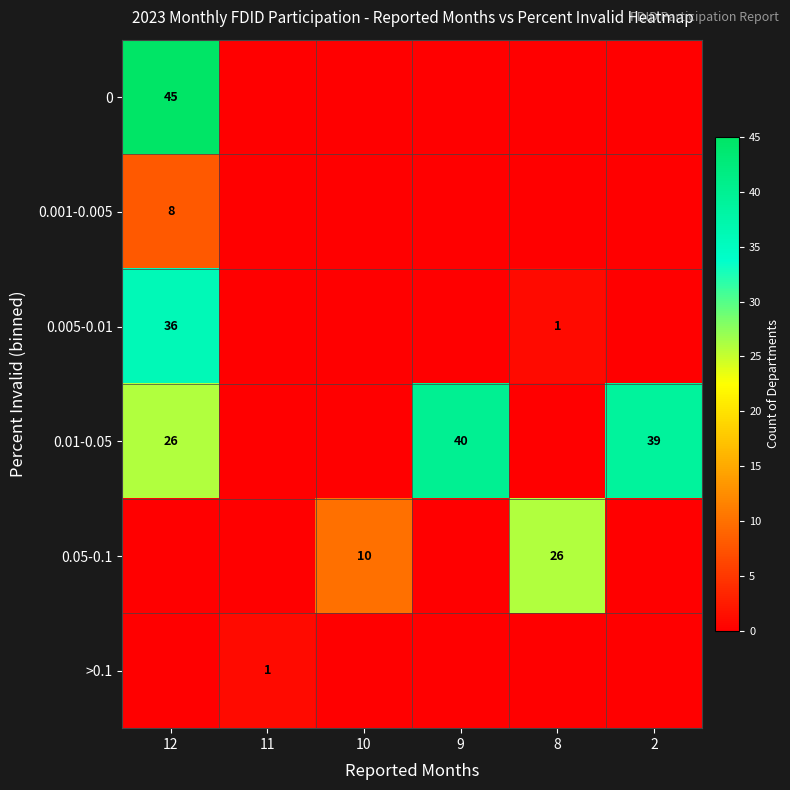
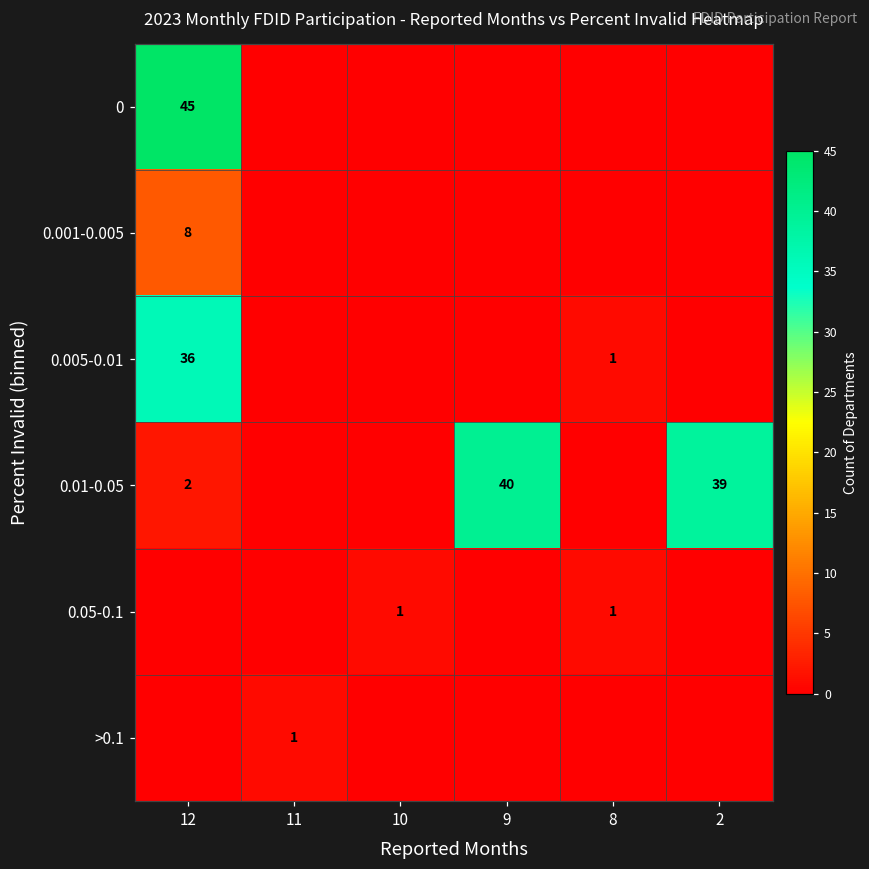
0.01-0.05, 12: 26 -> 2
0.05-0.1, 10: 10 -> 1
0.05-0.1, 8: 26 -> 1
